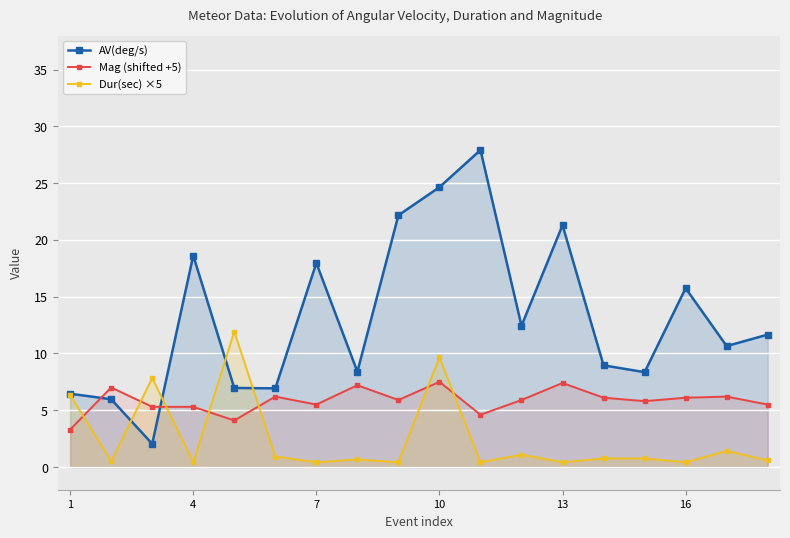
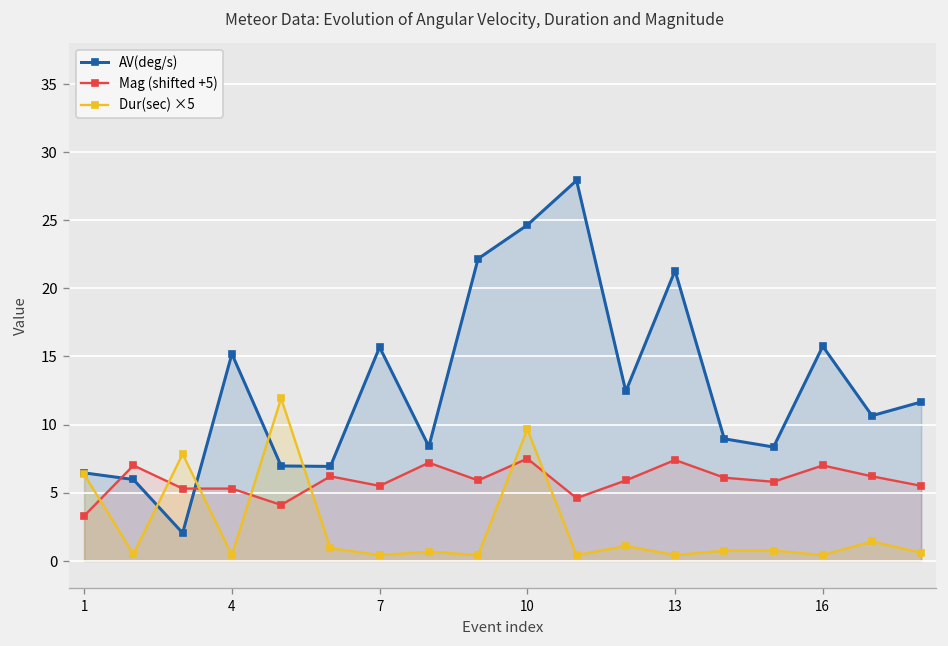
AV(deg/s), 4: 18.6 -> 15.2
AV(deg/s), 7: 18.0 -> 15.7
Mag (shifted +5), 16: 6.1 -> 7.0
